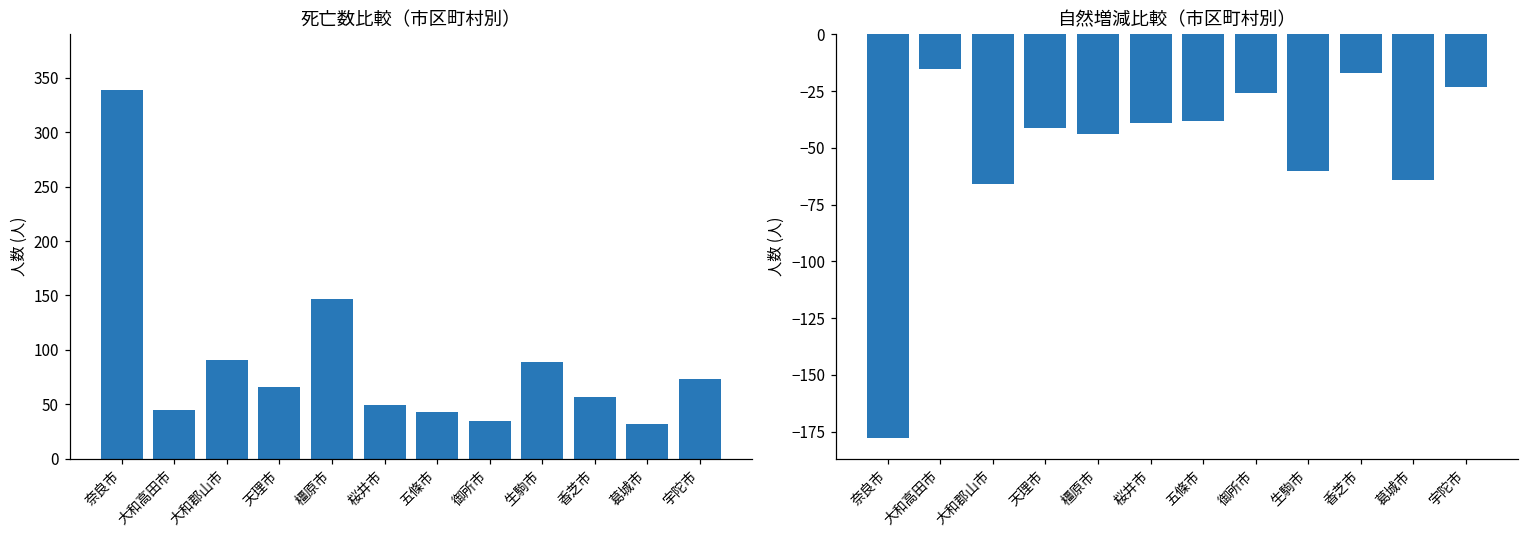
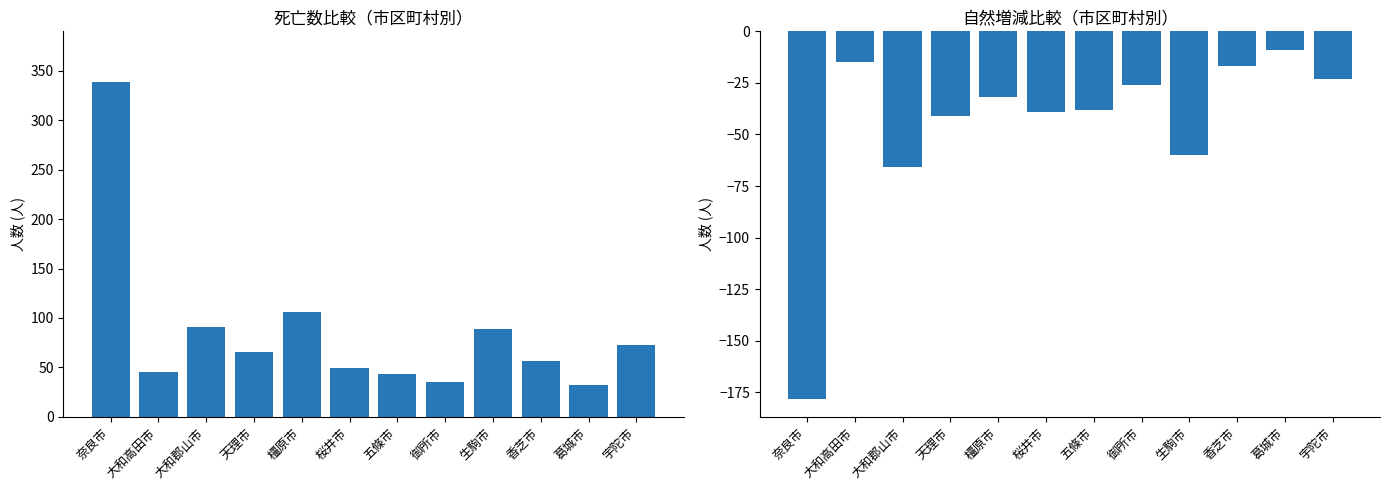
死亡数比較（市区町村別）, 橿原市: 150 -> 110
自然増減比較（市区町村別）, 橿原市: -44 -> -32
自然増減比較（市区町村別）, 葛城市: -64 -> -9
